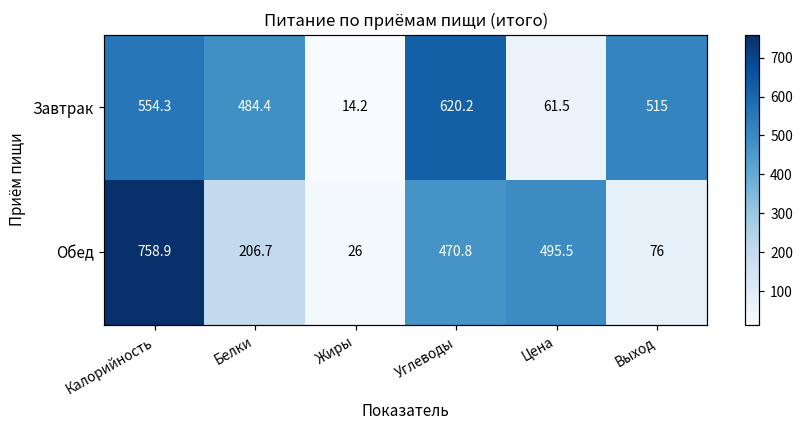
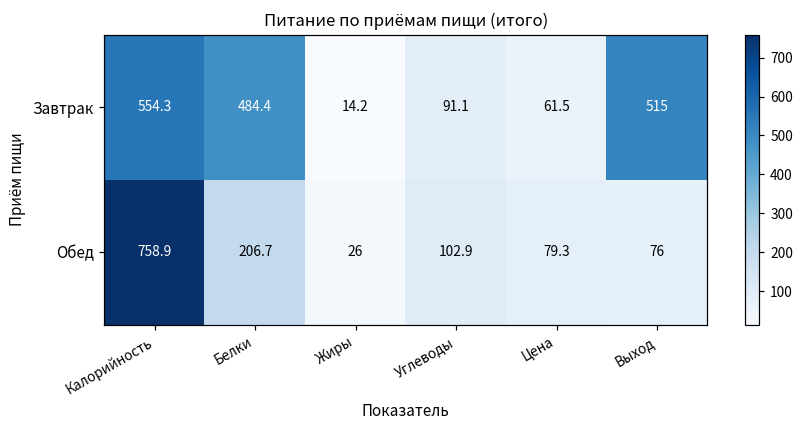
Завтрак, Углеводы: 620.2 -> 91.1
Обед, Углеводы: 470.8 -> 102.9
Обед, Цена: 495.5 -> 79.3
